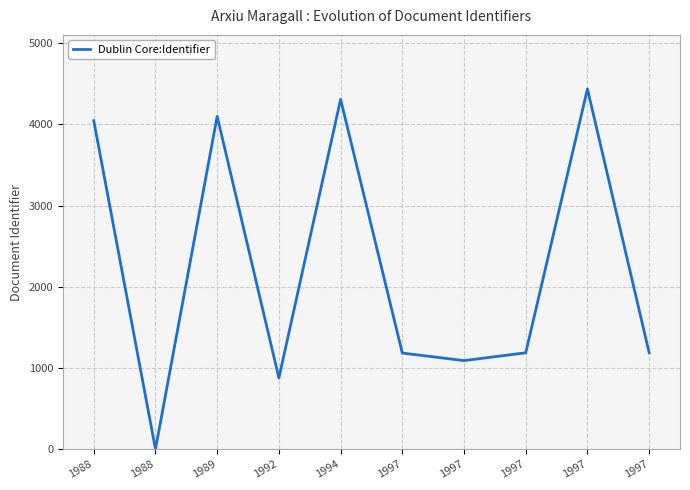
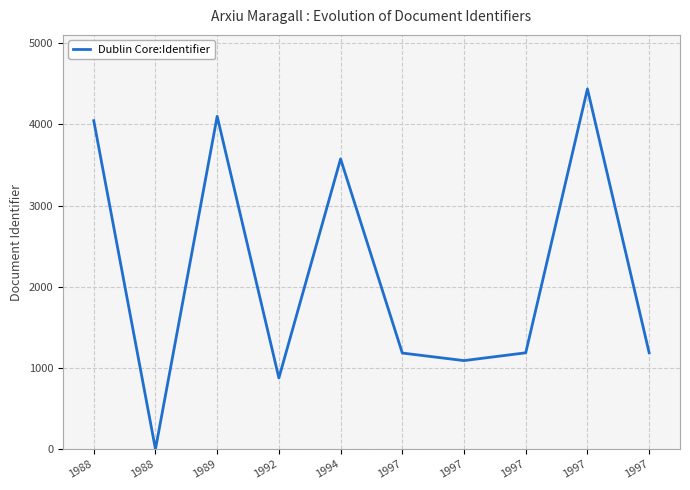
1994: 4300 -> 3600
